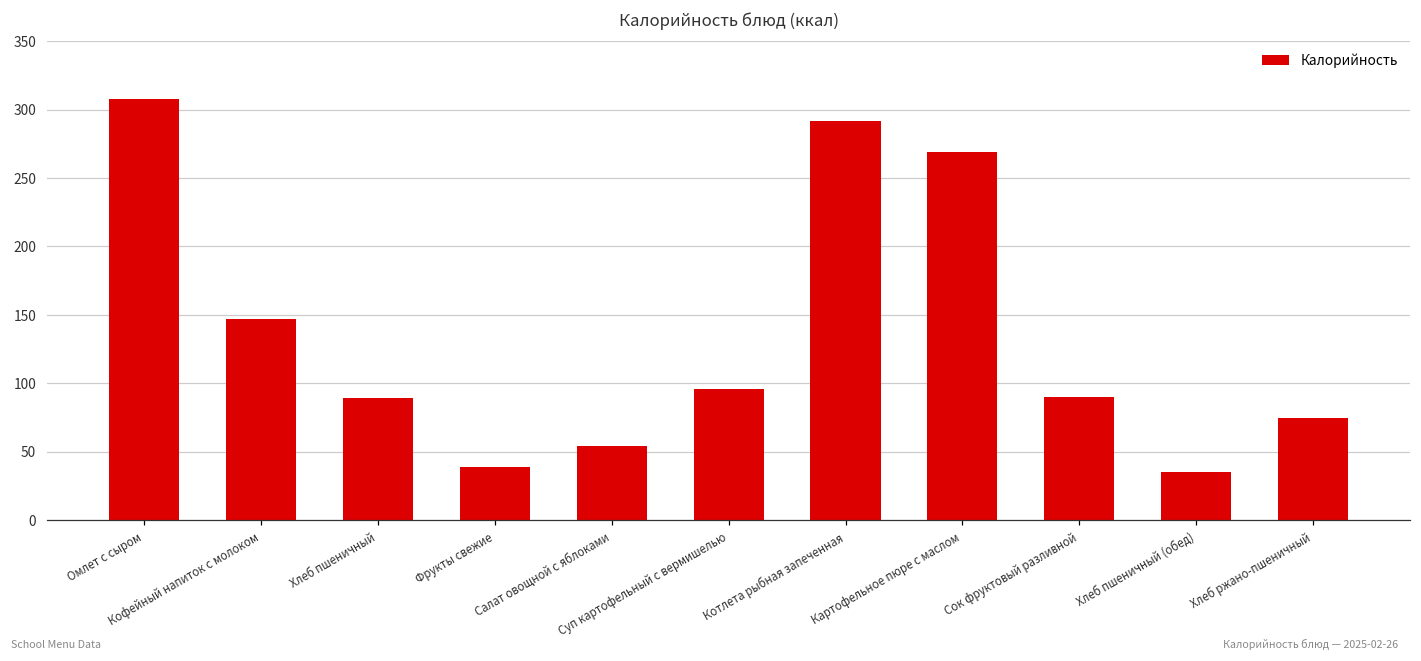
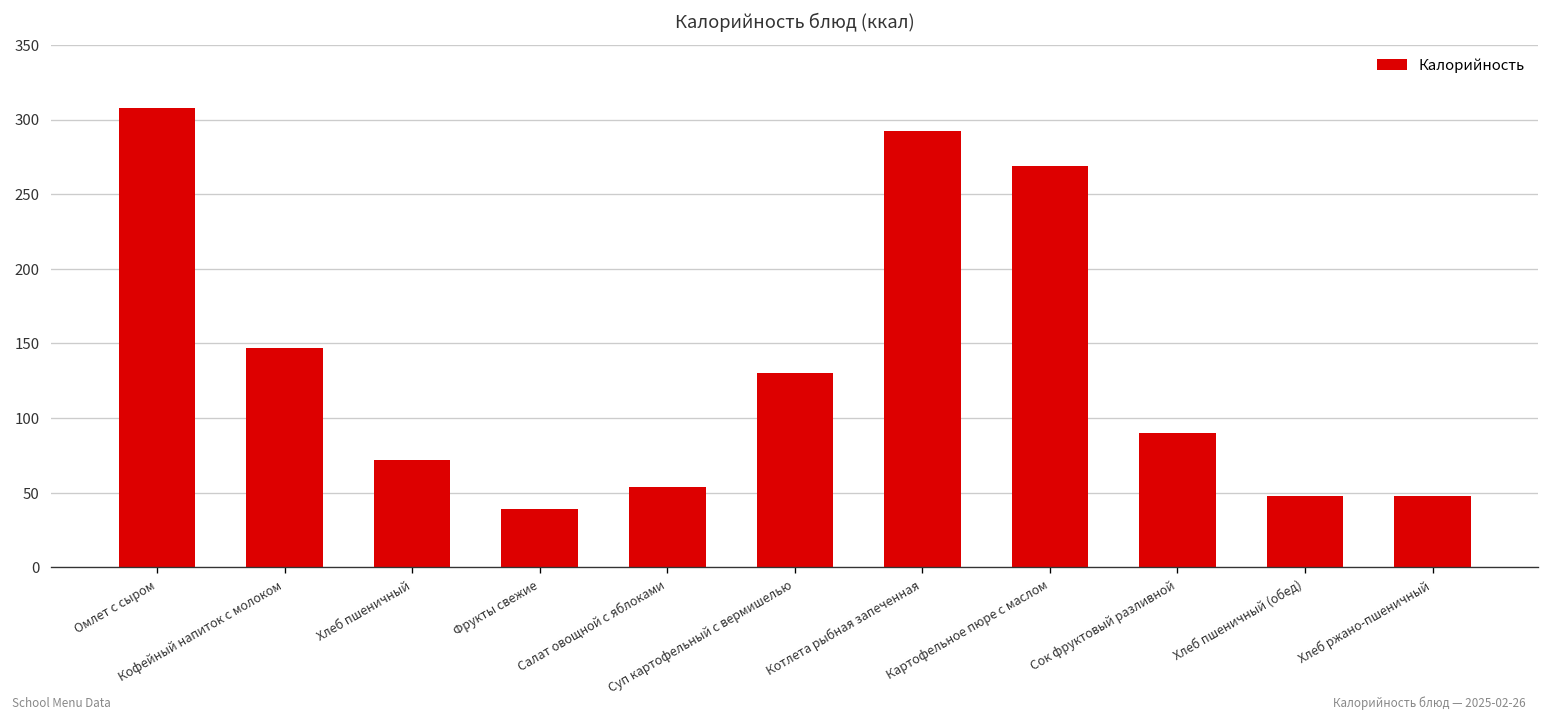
Хлеб пшеничный: 89 -> 72
Суп картофельный с вермишелью: 96 -> 130
Хлеб пшеничный (обед): 35 -> 48
Хлеб ржано-пшеничный: 75 -> 48
